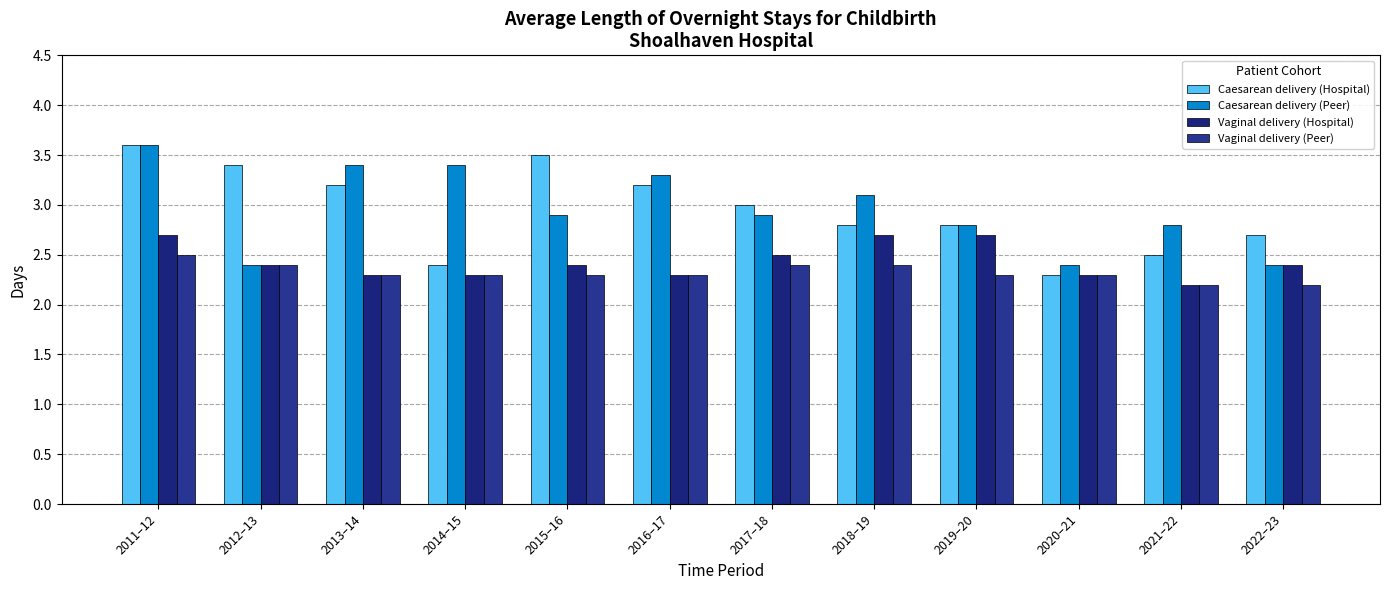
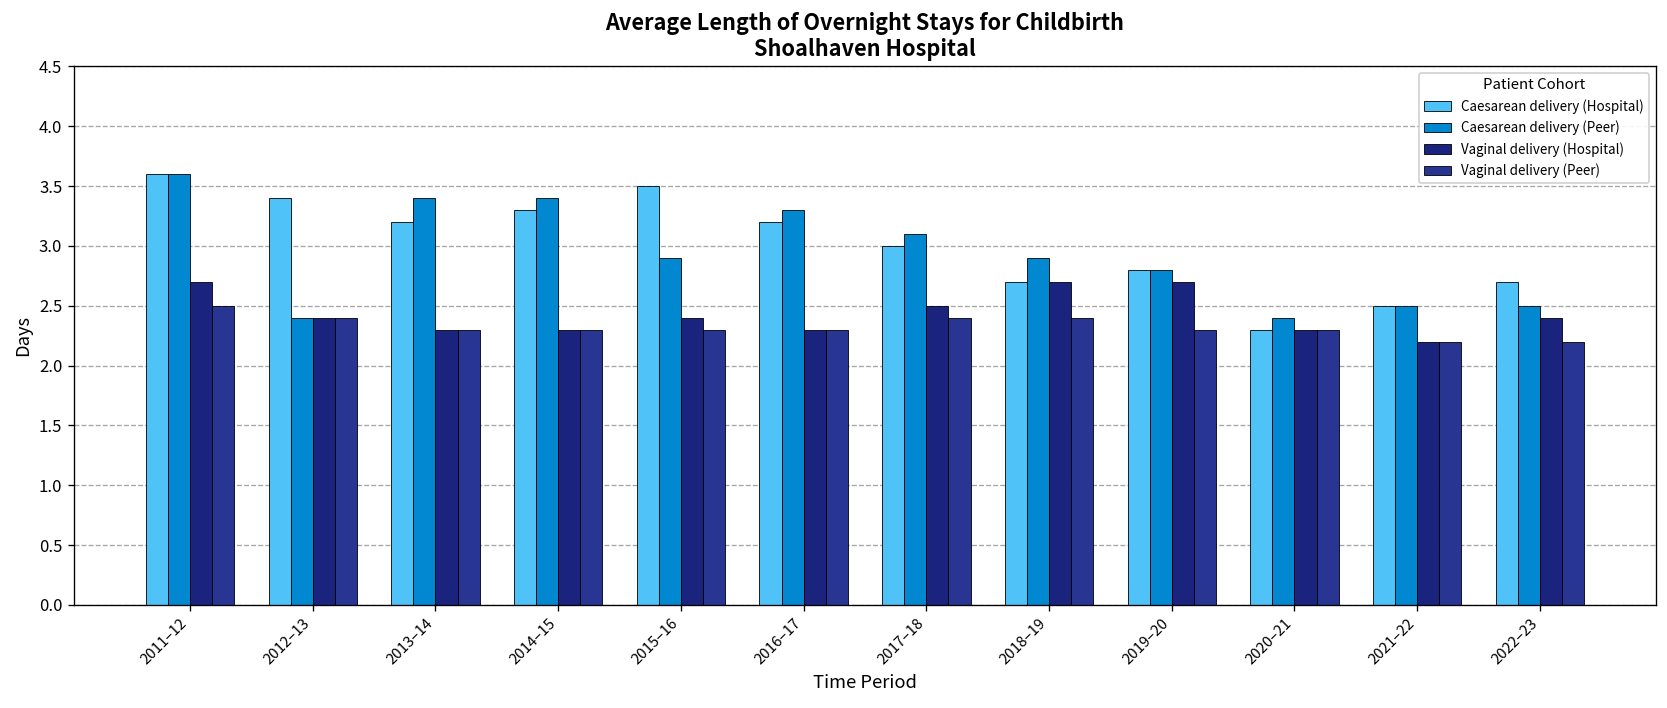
Caesarean delivery (Hospital), 2014–15: 2.4 -> 3.3
Caesarean delivery (Peer), 2017–18: 2.9 -> 3.1
Caesarean delivery (Hospital), 2018–19: 2.8 -> 2.7
Caesarean delivery (Peer), 2018–19: 3.1 -> 2.9
Caesarean delivery (Peer), 2021–22: 2.8 -> 2.5
Caesarean delivery (Peer), 2022–23: 2.4 -> 2.5
